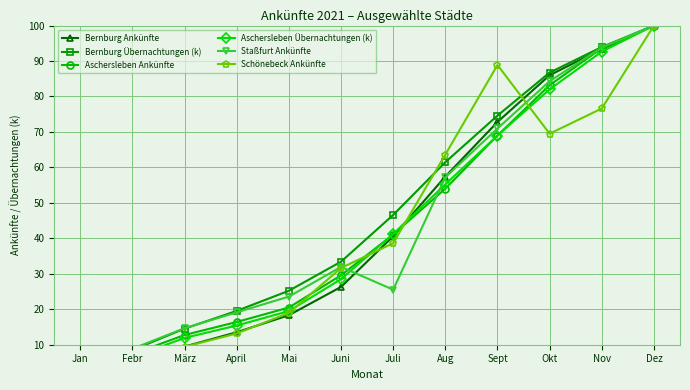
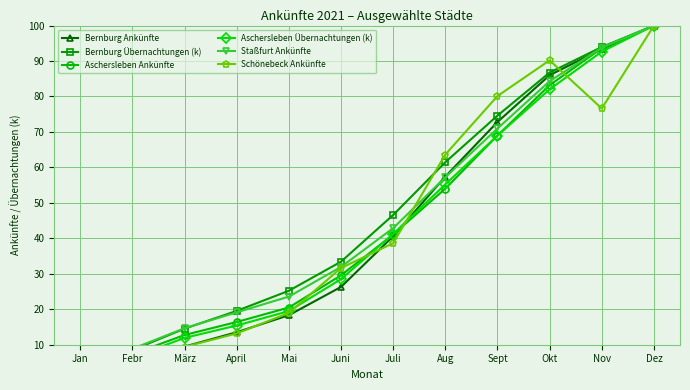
Staßfurt Ankünfte, Juli: 26 -> 43
Schönebeck Ankünfte, Sept: 89 -> 80
Schönebeck Ankünfte, Okt: 70 -> 90
